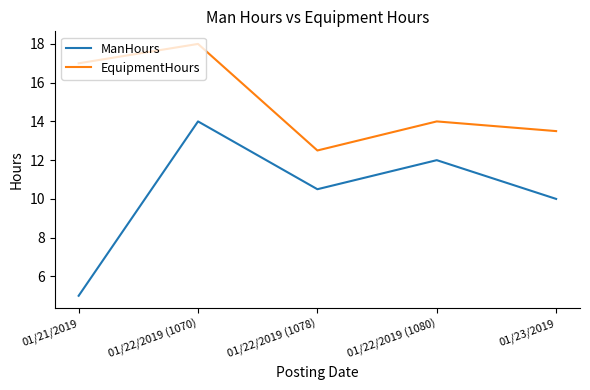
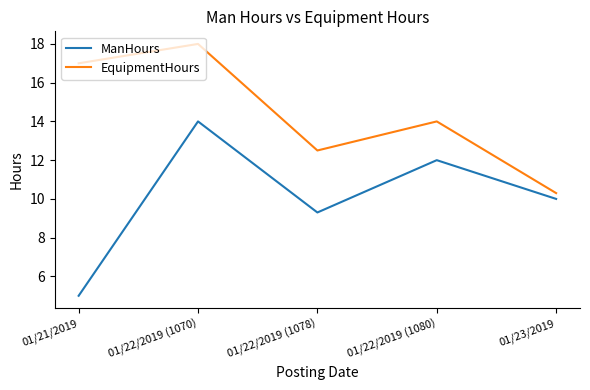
ManHours, 01/22/2019 (1078): 10.5 -> 9.3
EquipmentHours, 01/23/2019: 13.5 -> 10.3
